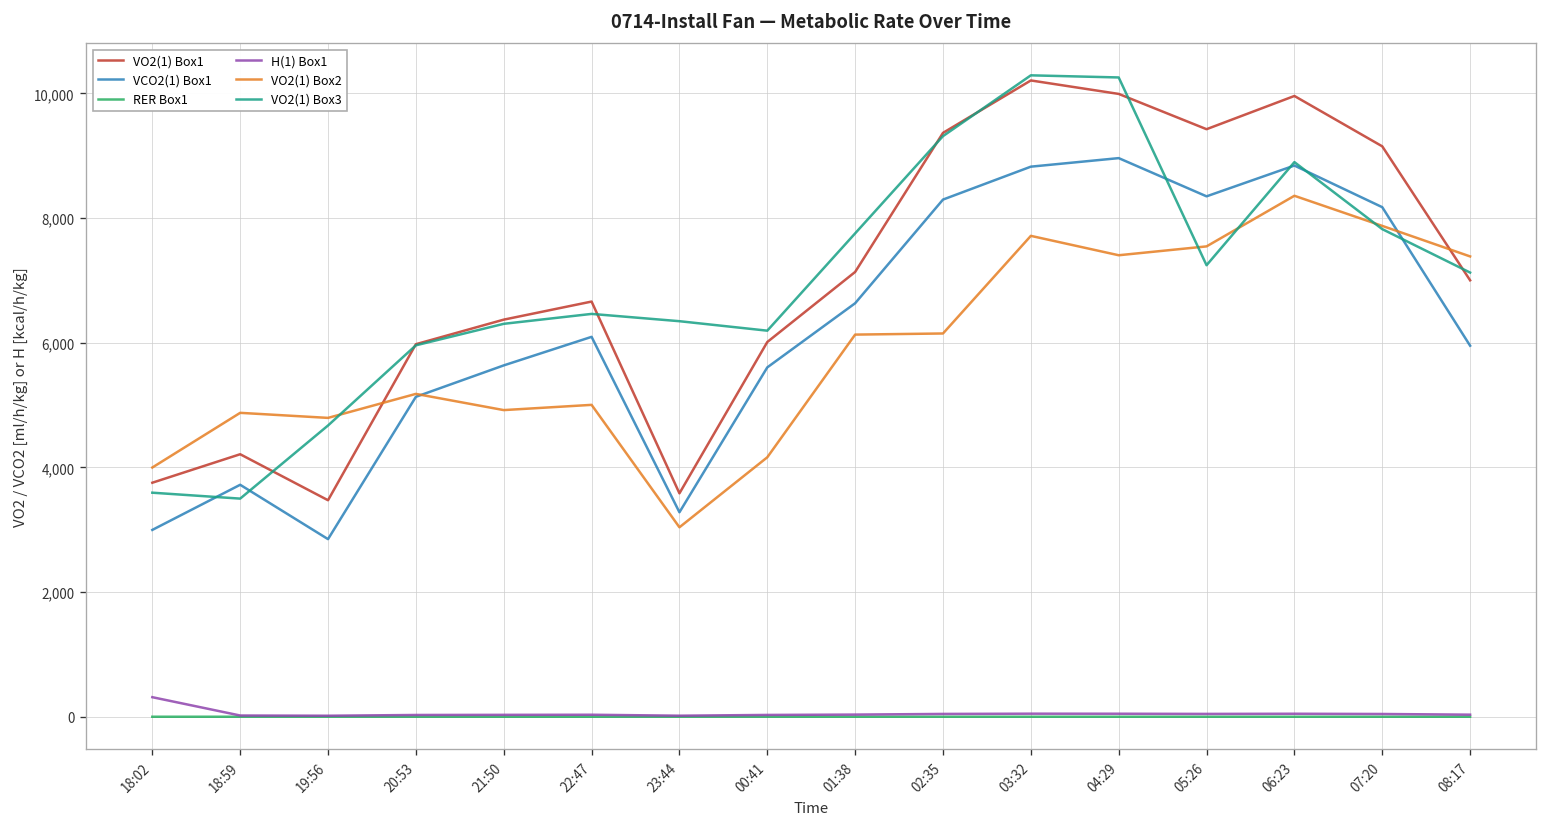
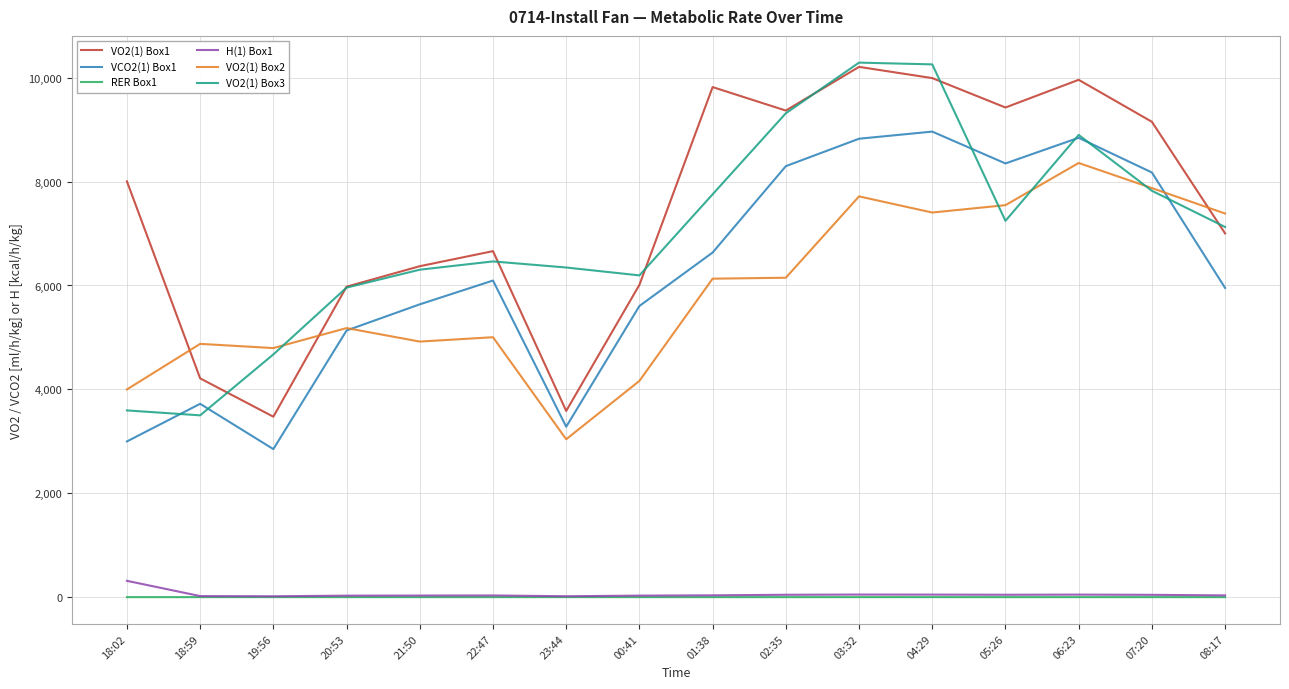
VO2(1) Box1, 18:02: 3,800 -> 8,000
VO2(1) Box1, 01:38: 7,100 -> 9,800
